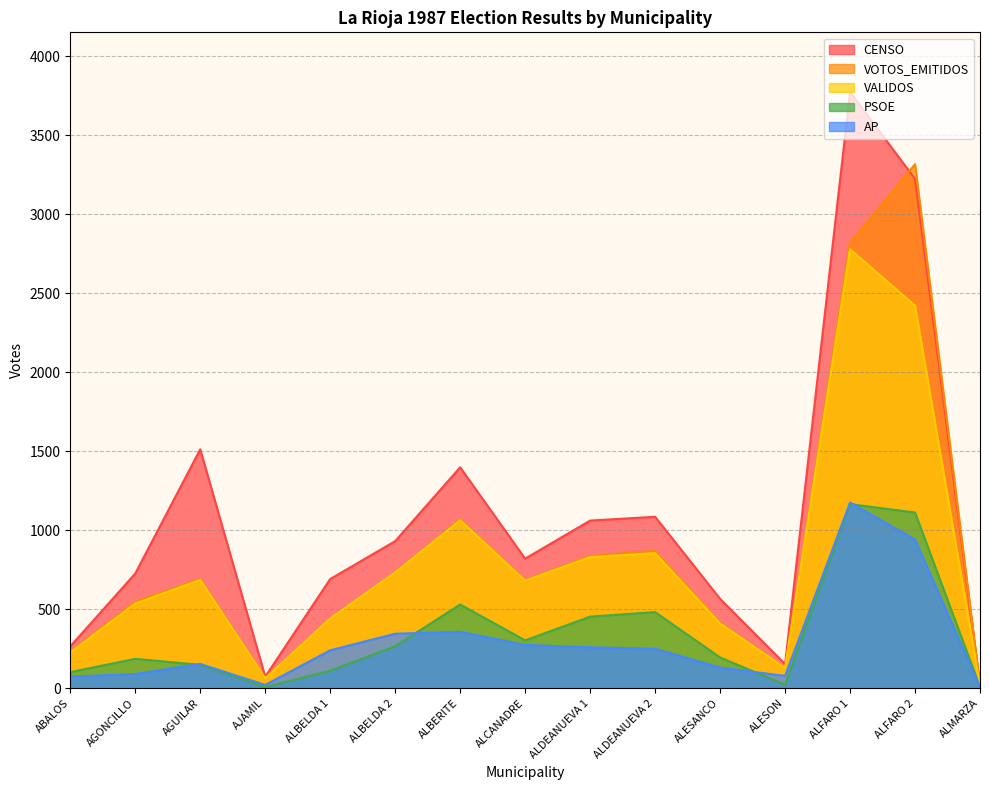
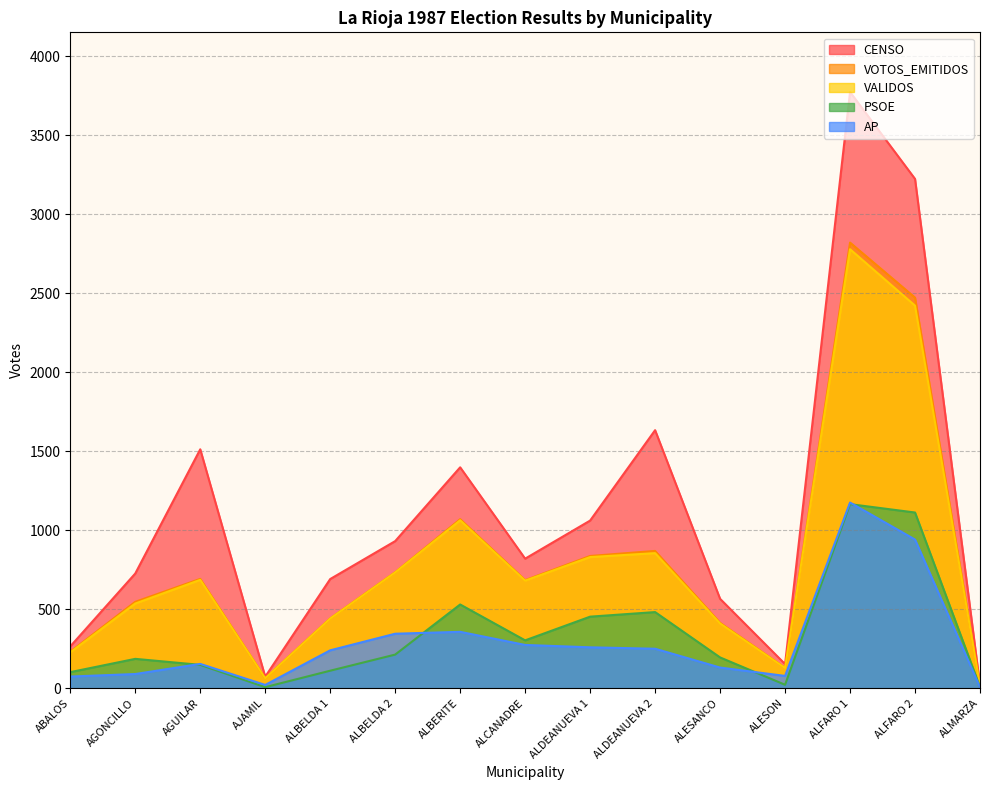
PSOE, ALBELDA 2: 270 -> 210
CENSO, ALDEANUEVA 2: 1090 -> 1630
VOTOS_EMITIDOS, ALFARO 2: 3320 -> 2470
